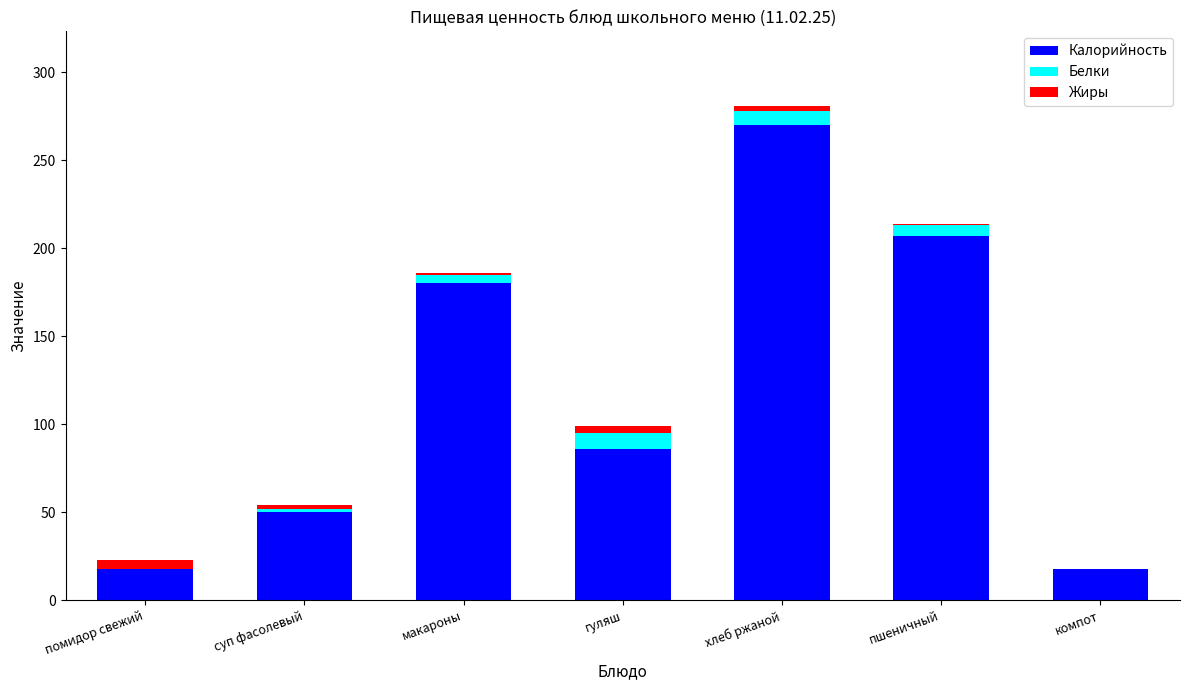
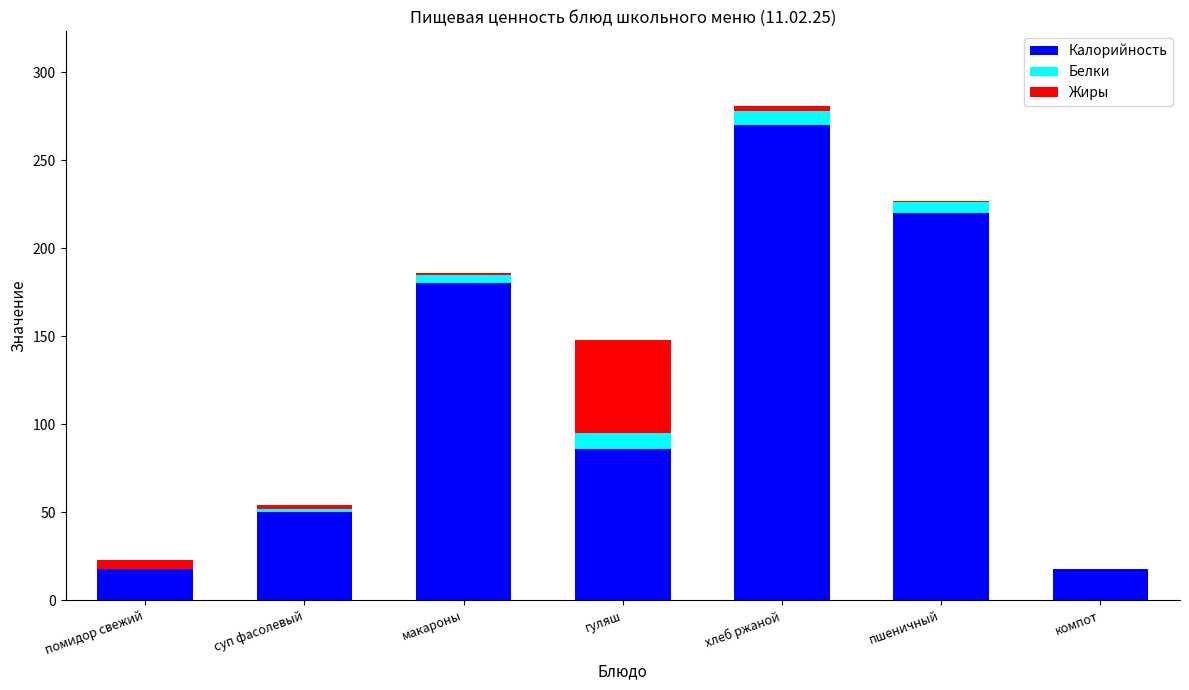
Жиры, гуляш: 4 -> 53
Калорийность, пшеничный: 207 -> 220
